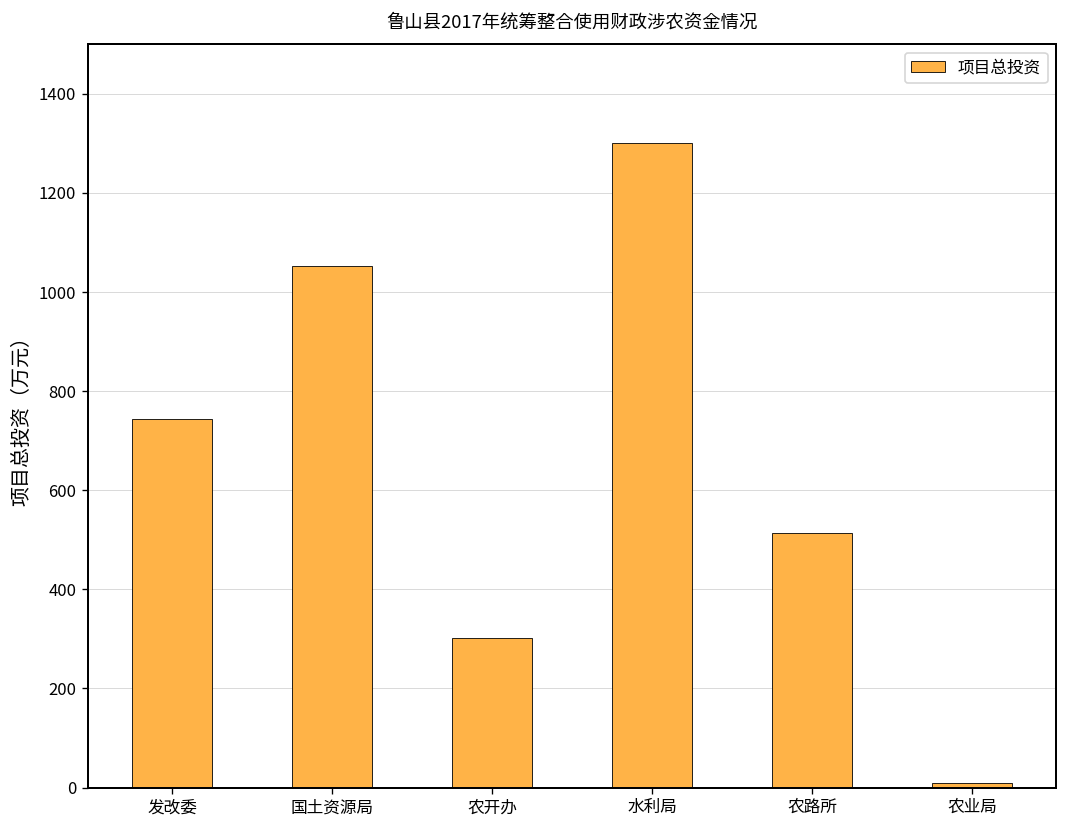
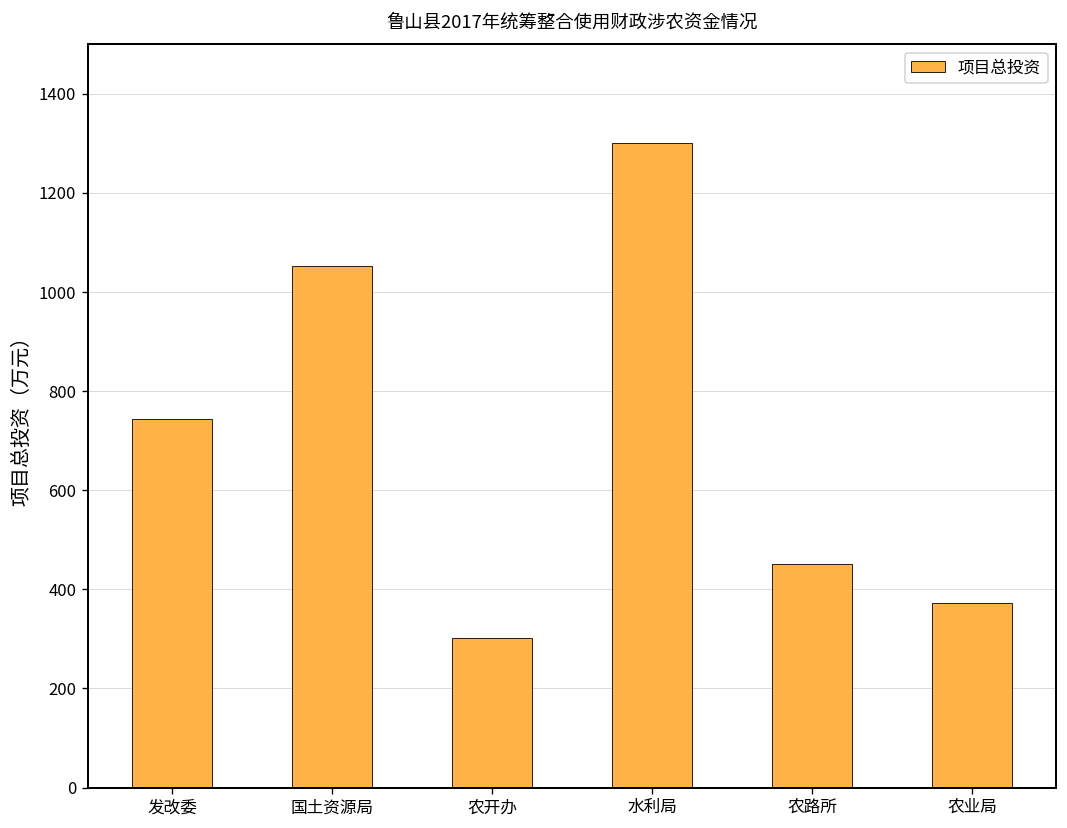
农路所: 510 -> 450
农业局: 10 -> 370
